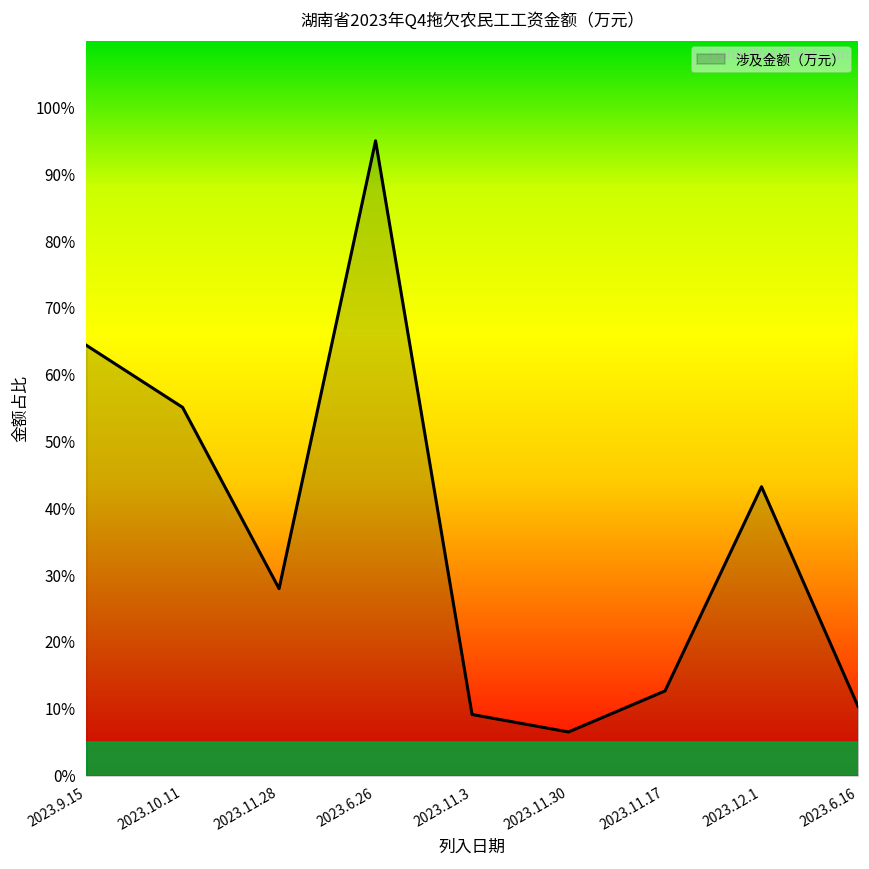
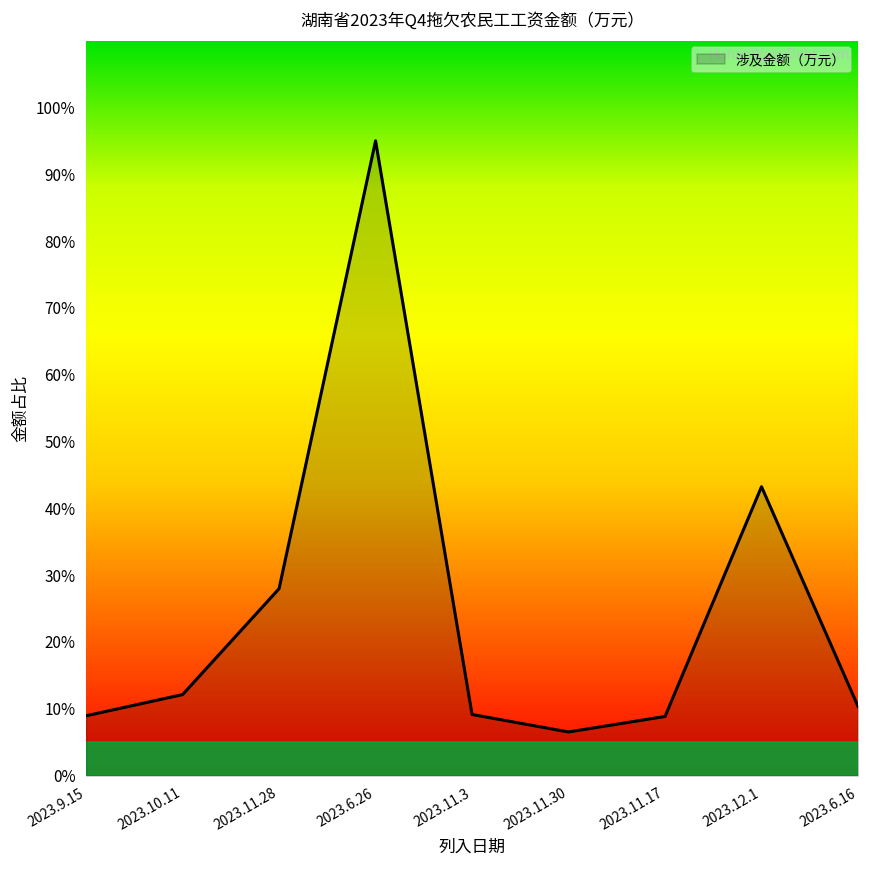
2023.9.15: 64% -> 9%
2023.10.11: 55% -> 12%
2023.11.17: 13% -> 9%
